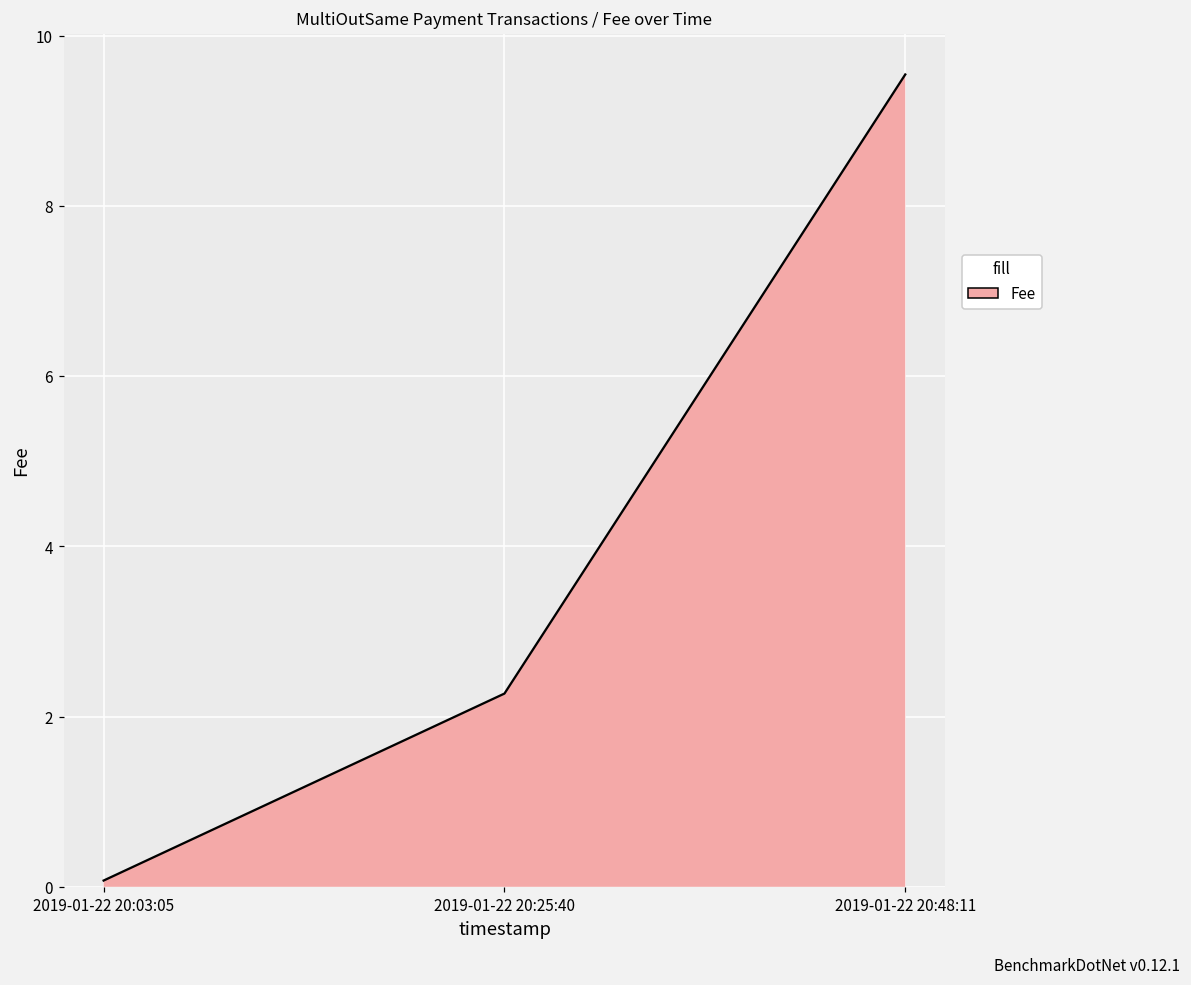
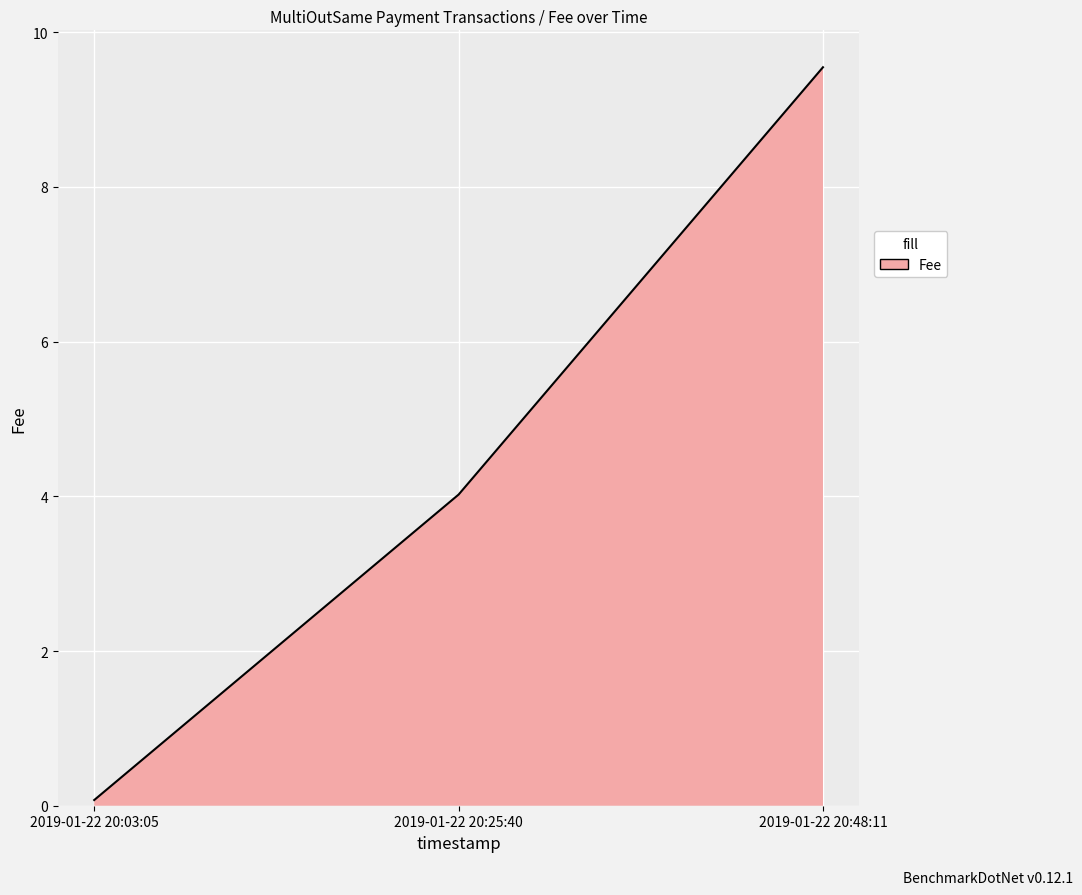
2019-01-22 20:25:40: 2.3 -> 4.0
